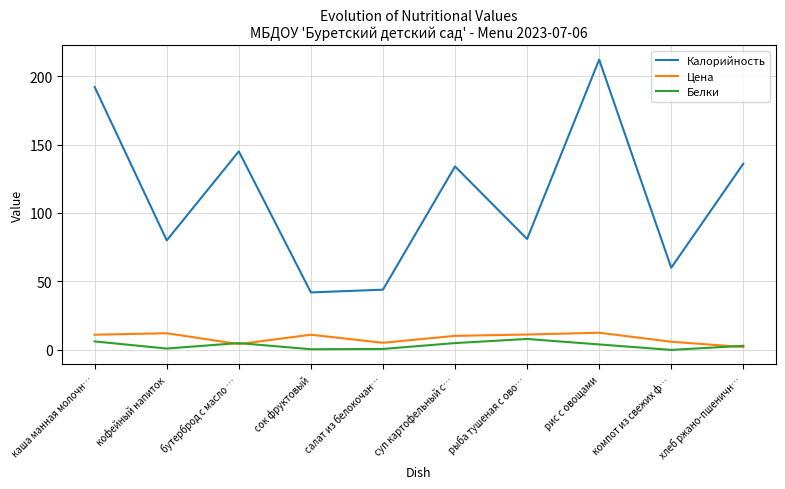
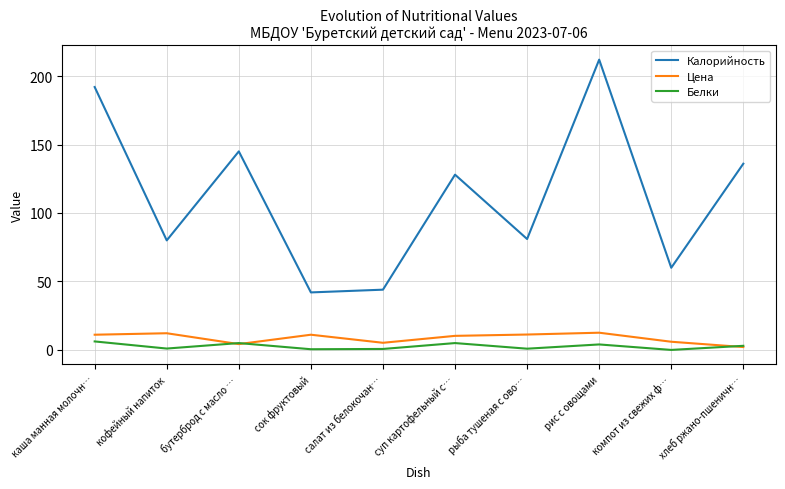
Калорийность, суп картофельный с…: 134 -> 128
Белки, рыба тушеная с ово…: 8 -> 1
